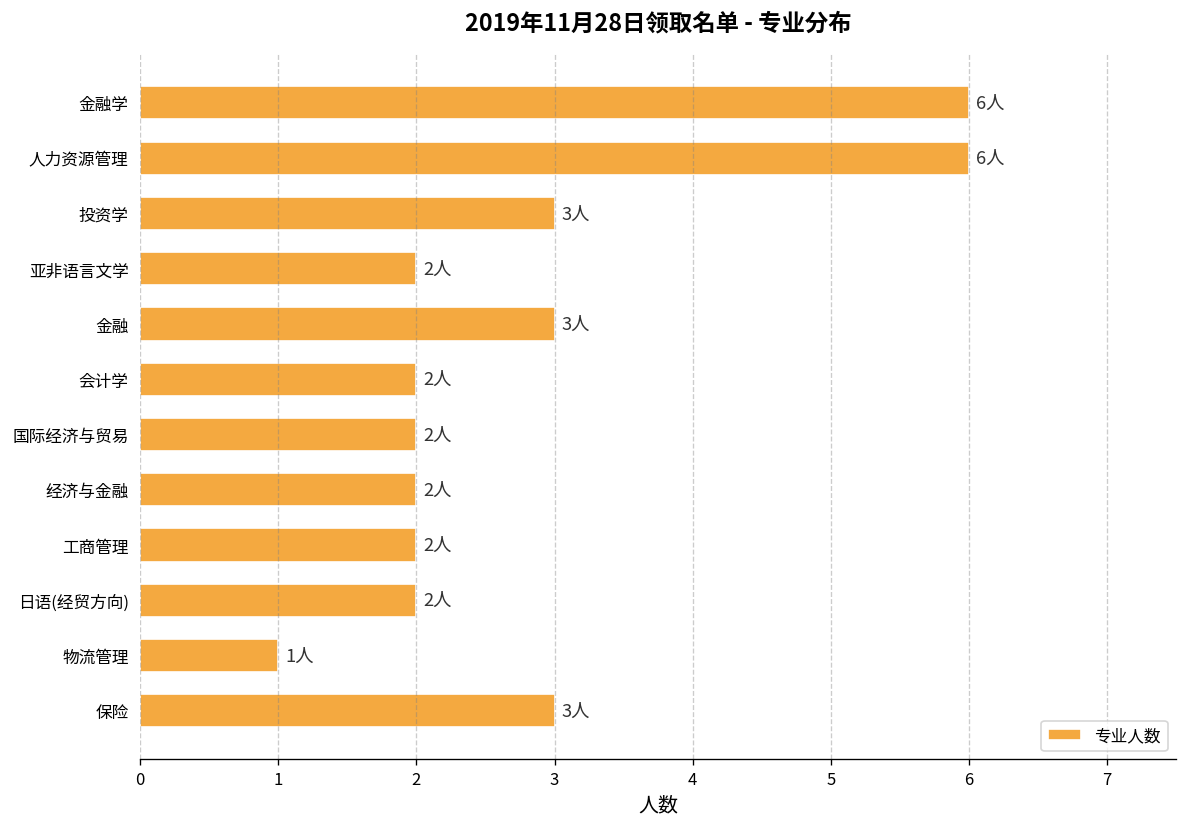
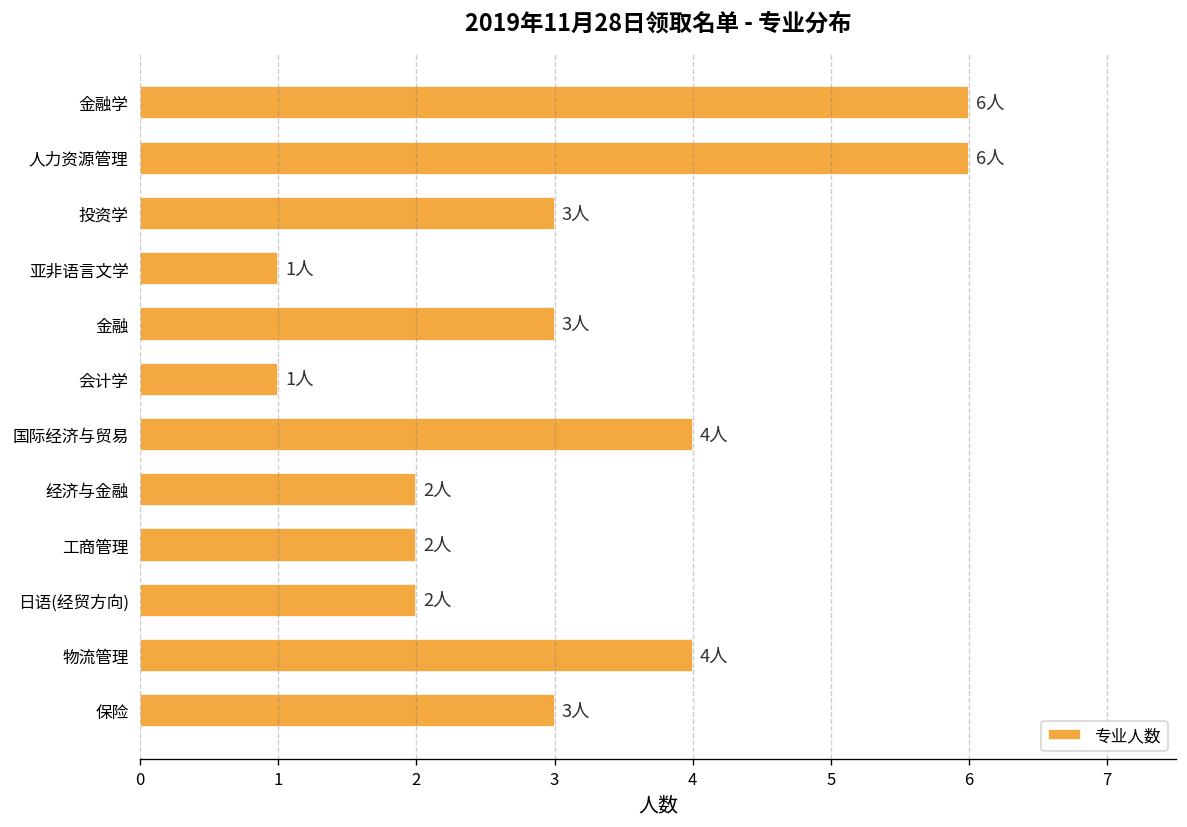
亚非语言文学: 2人 -> 1人
会计学: 2人 -> 1人
国际经济与贸易: 2人 -> 4人
物流管理: 1人 -> 4人
